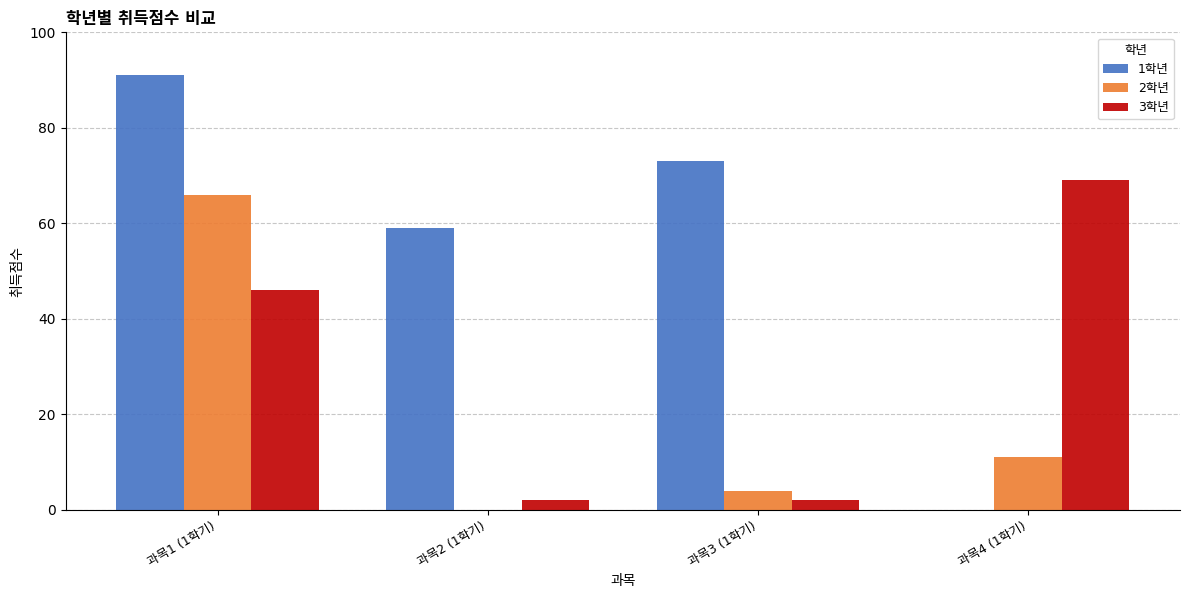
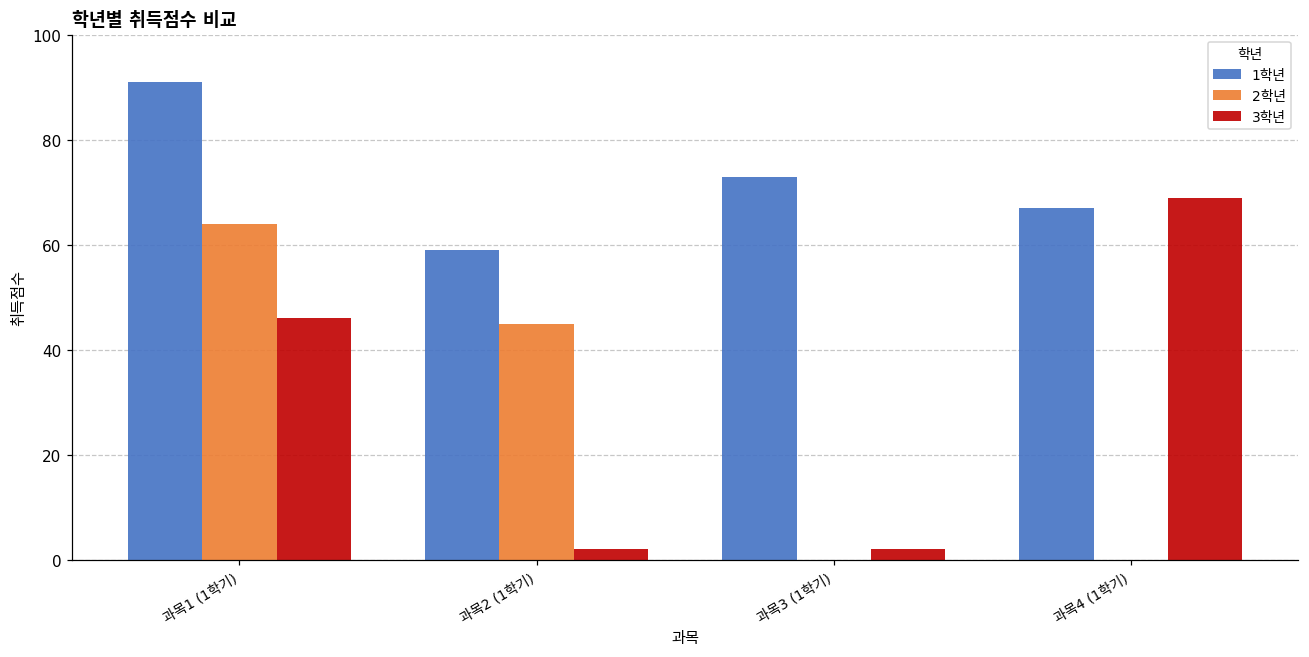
2학년, 과목1 (1학기): 66 -> 64
2학년, 과목2 (1학기): 0 -> 45
2학년, 과목3 (1학기): 4 -> 0
1학년, 과목4 (1학기): 0 -> 67
2학년, 과목4 (1학기): 11 -> 0
